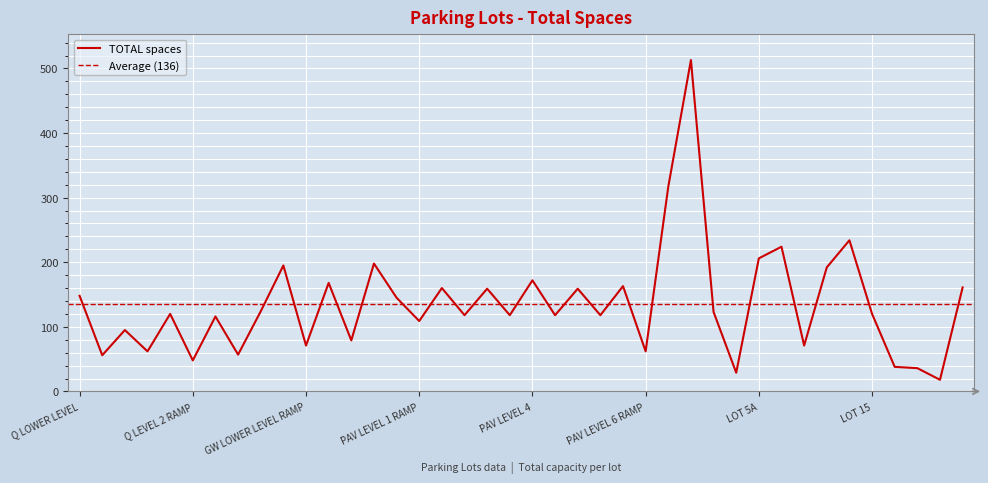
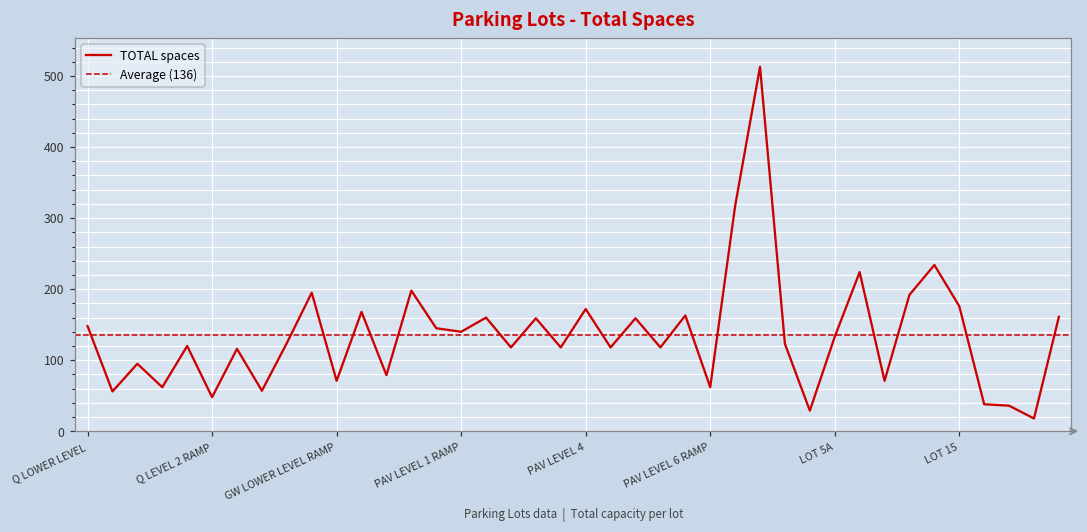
PAV LEVEL 1 RAMP: 110 -> 140
LOT 5A: 210 -> 130
LOT 15: 120 -> 180
